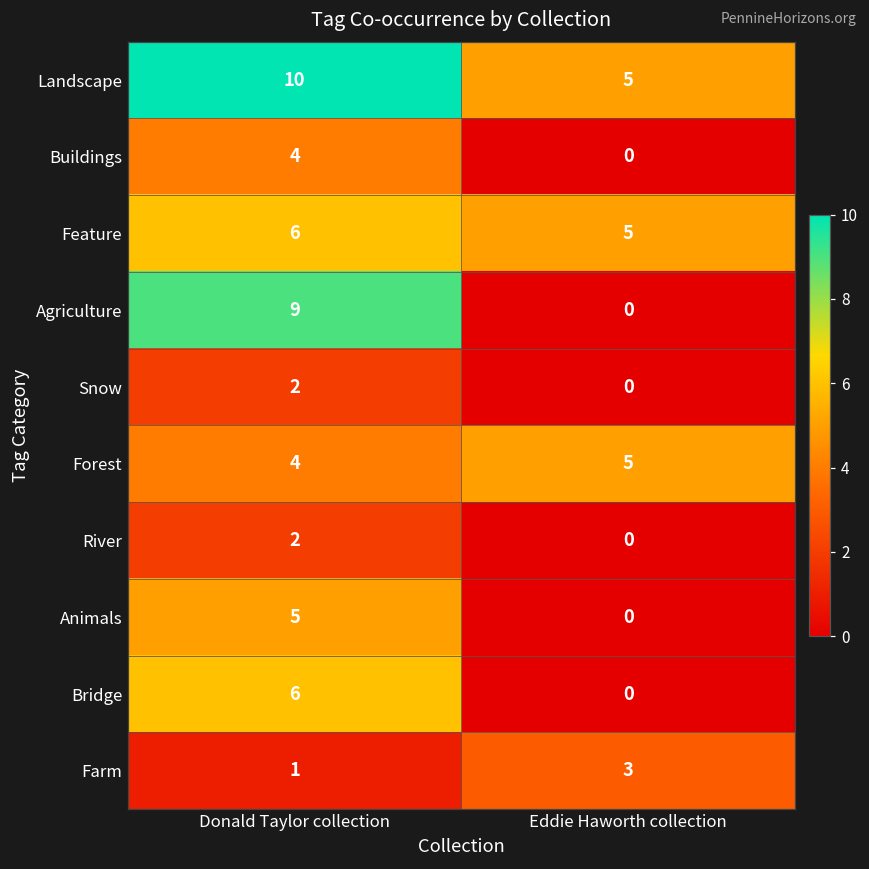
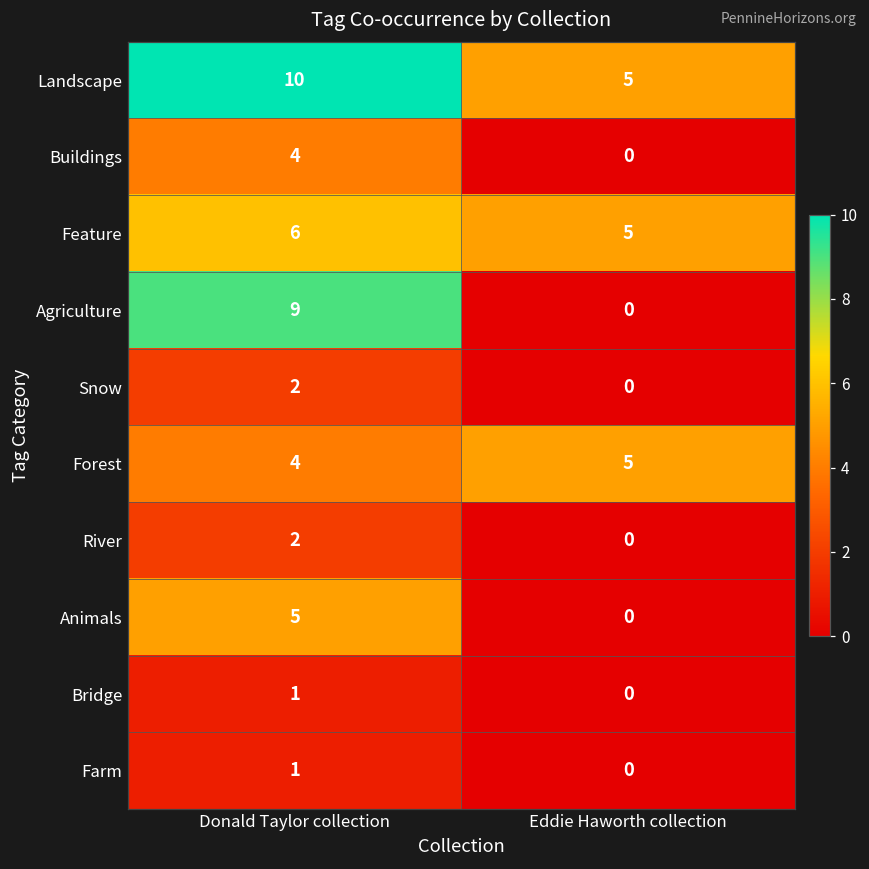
Bridge, Donald Taylor collection: 6 -> 1
Farm, Eddie Haworth collection: 3 -> 0
